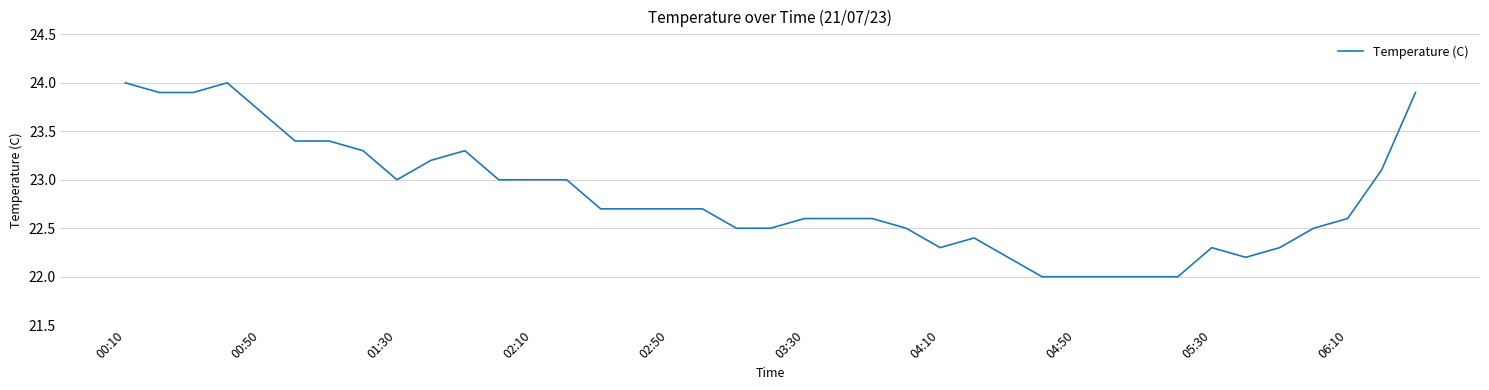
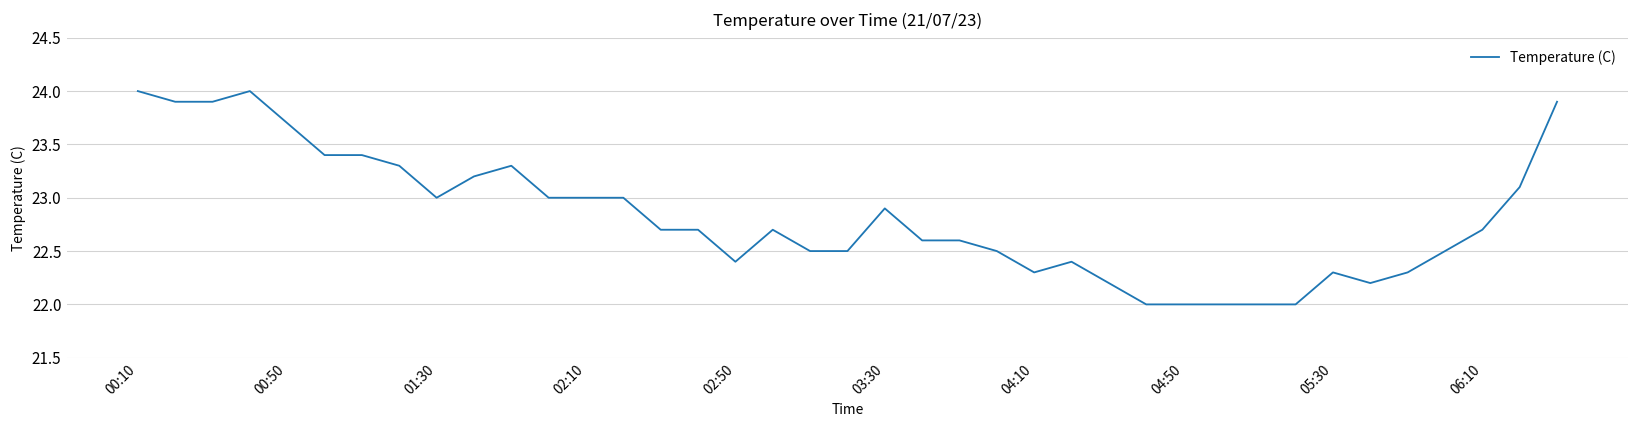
02:50: 22.7 -> 22.4
03:30: 22.6 -> 22.9
06:10: 22.6 -> 22.7
